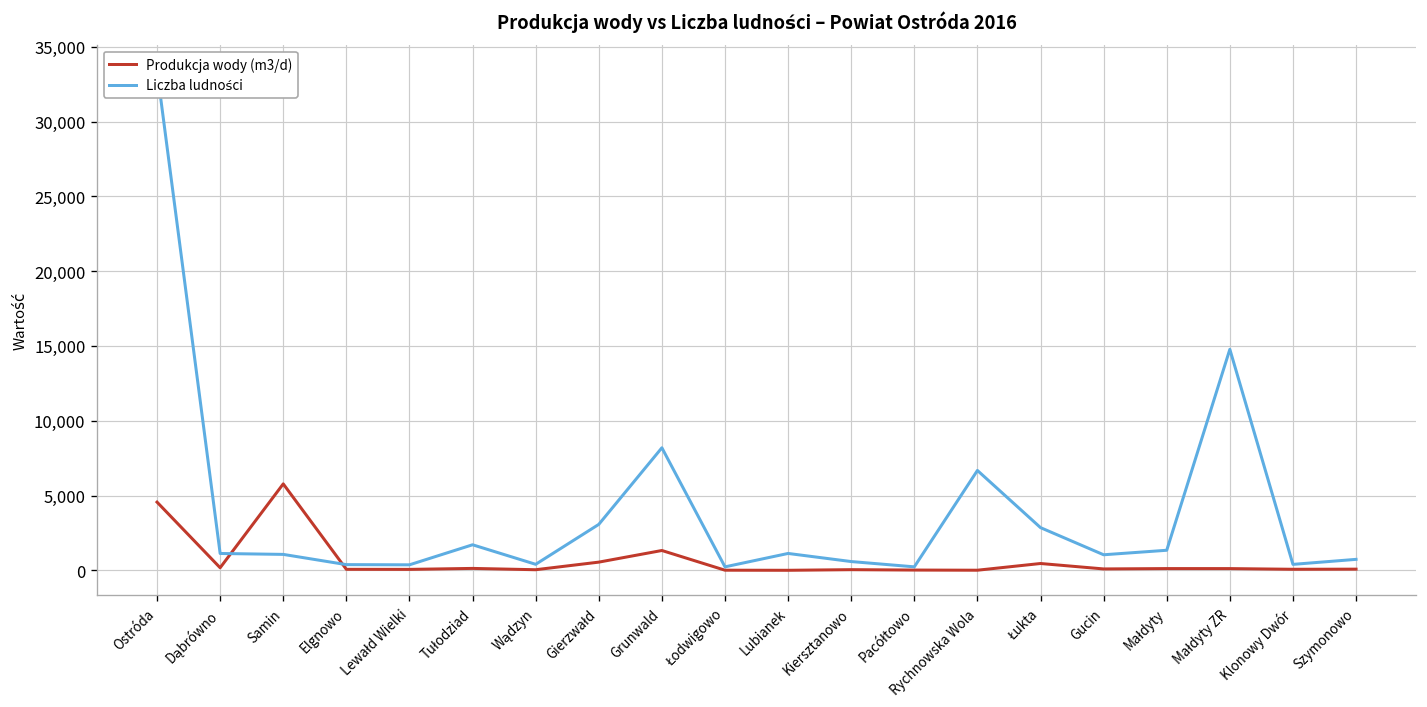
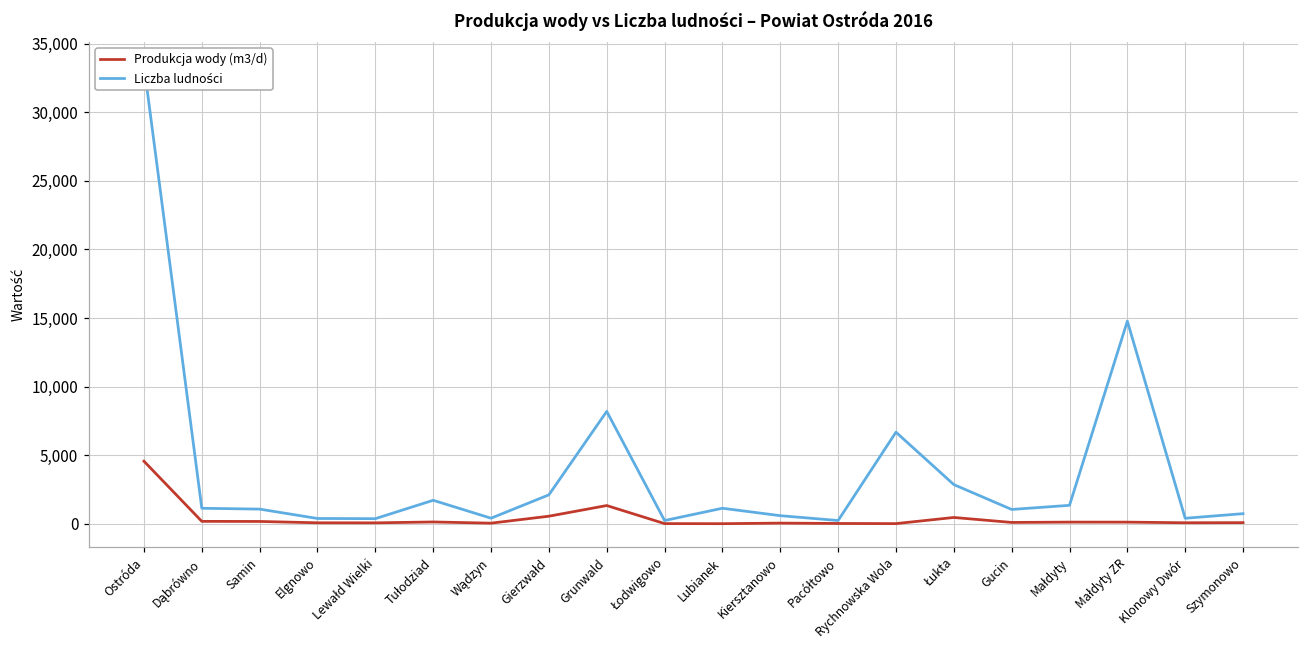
Produkcja wody (m3/d), Samin: 5,800 -> 200
Liczba ludności, Gierzwałd: 3,100 -> 2,100
